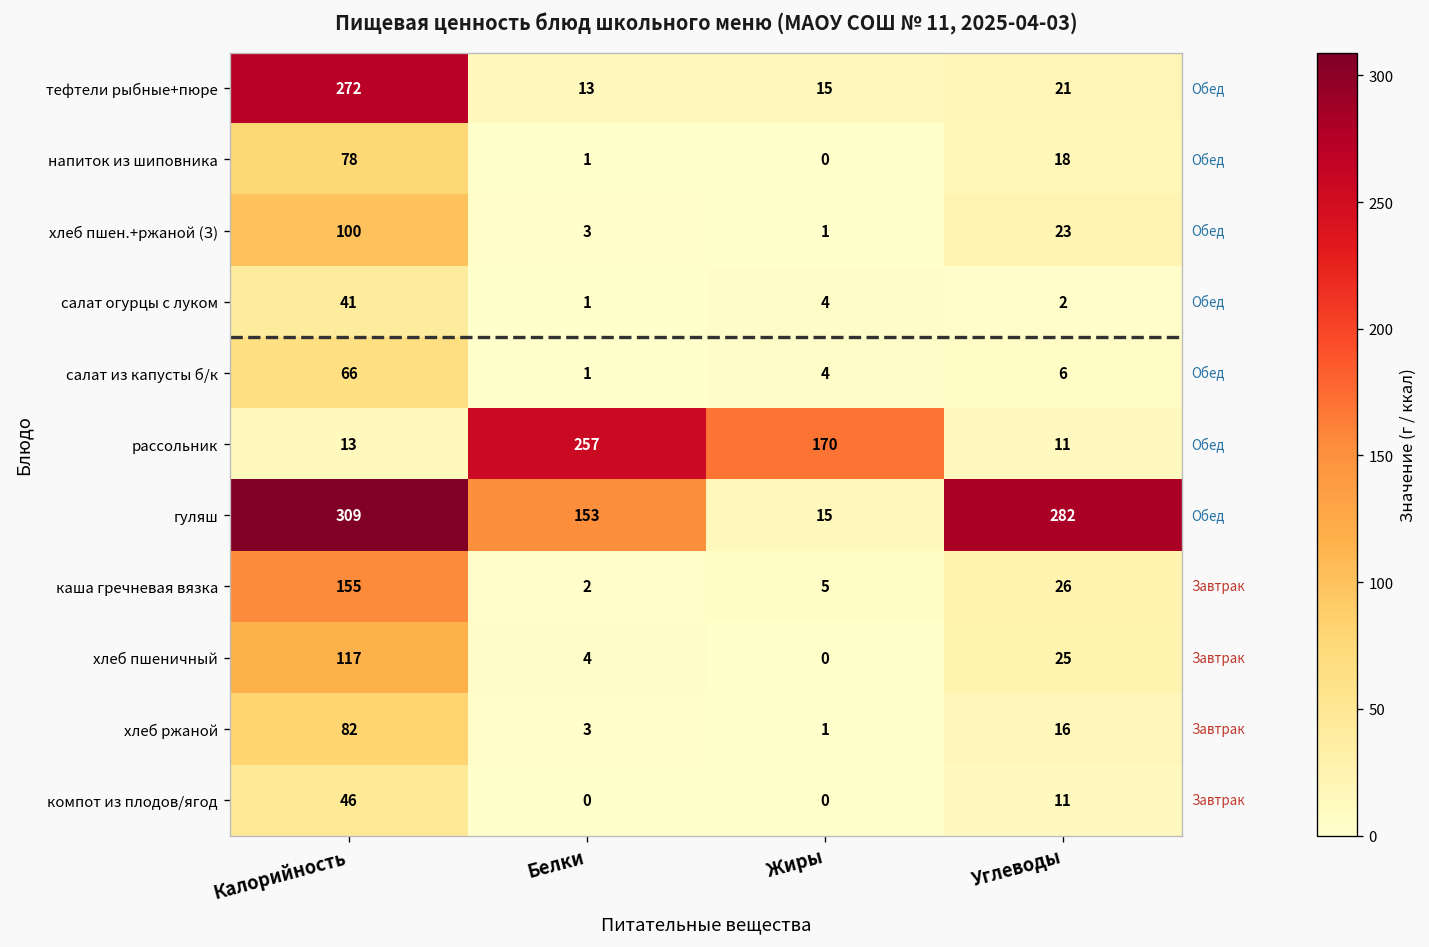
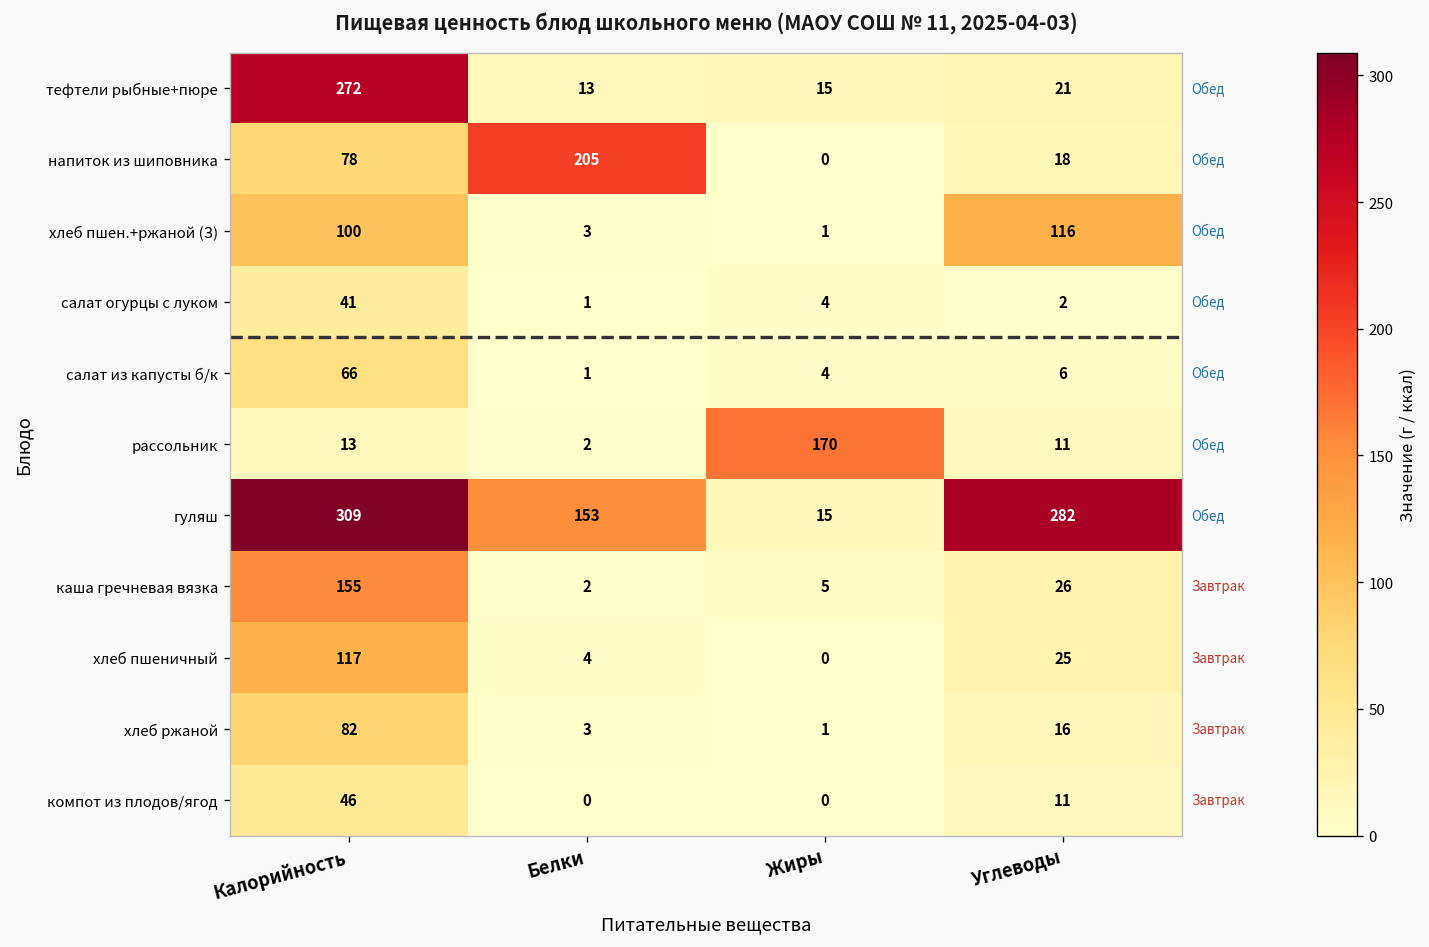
напиток из шиповника, Белки: 1 -> 205
хлеб пшен.+ржаной (З), Углеводы: 23 -> 116
рассольник, Белки: 257 -> 2
